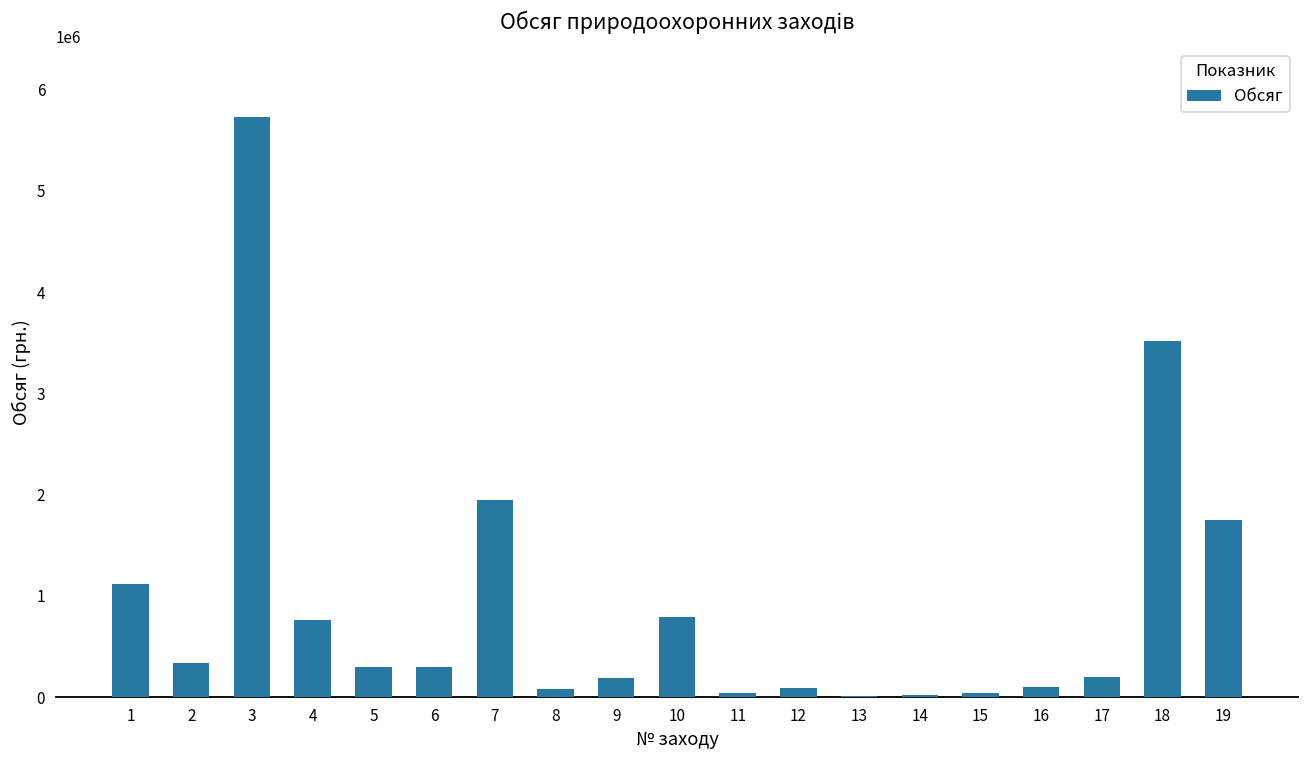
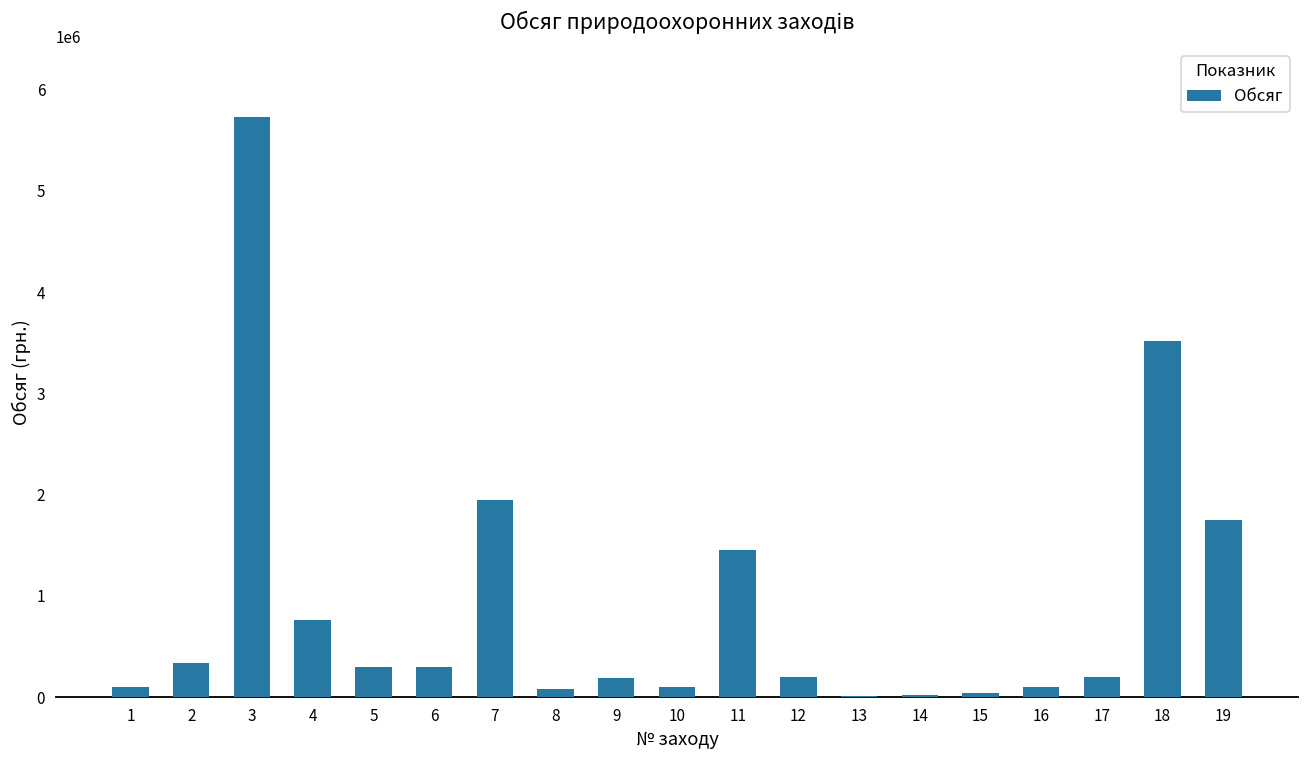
1: 1100000 -> 100000
10: 800000 -> 100000
11: 0 -> 1400000
12: 100000 -> 200000
